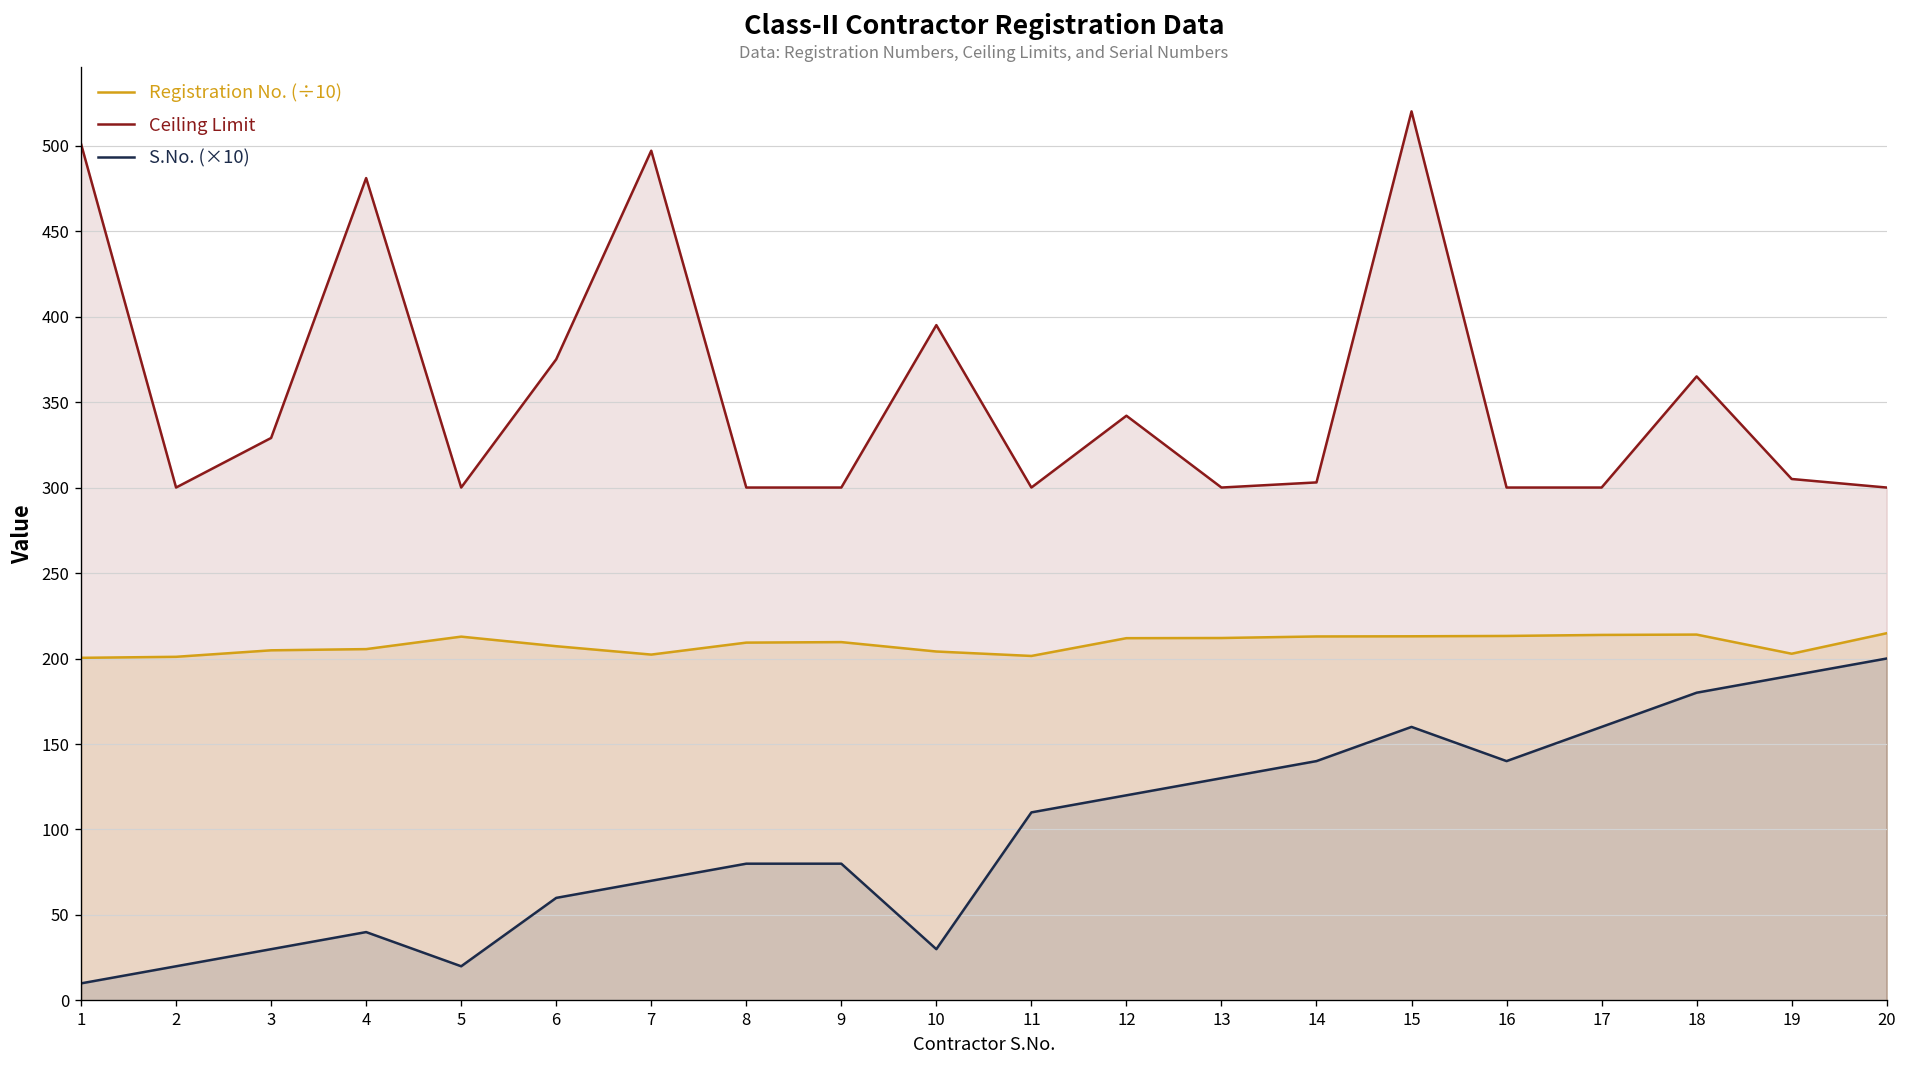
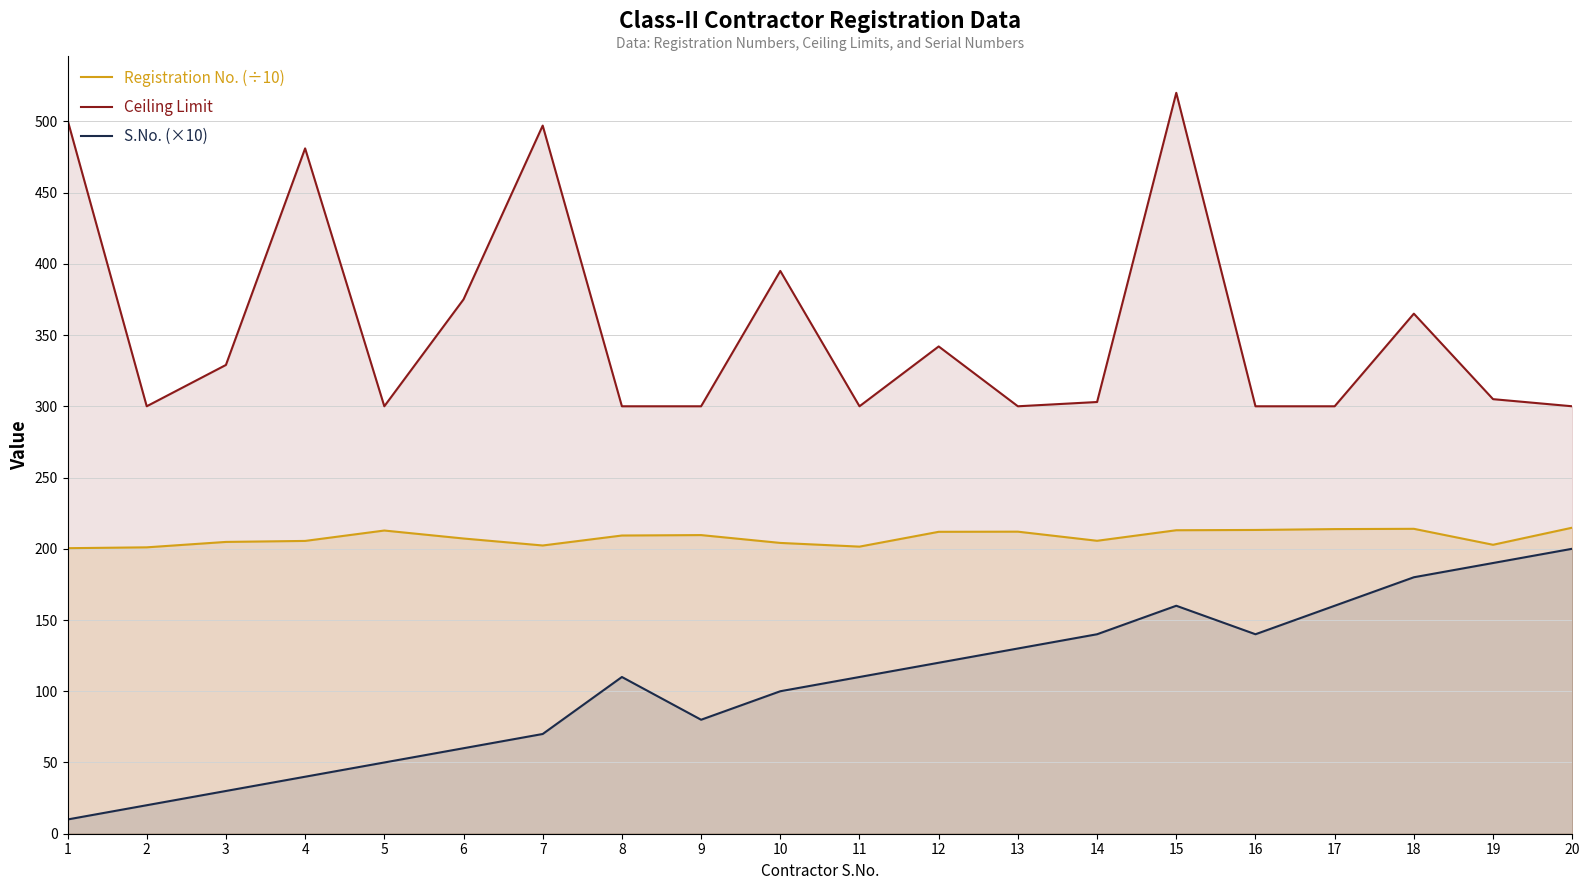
S.No. (×10), 5: 20 -> 50
S.No. (×10), 8: 80 -> 110
S.No. (×10), 10: 30 -> 100
Registration No. (÷10), 14: 213 -> 206
